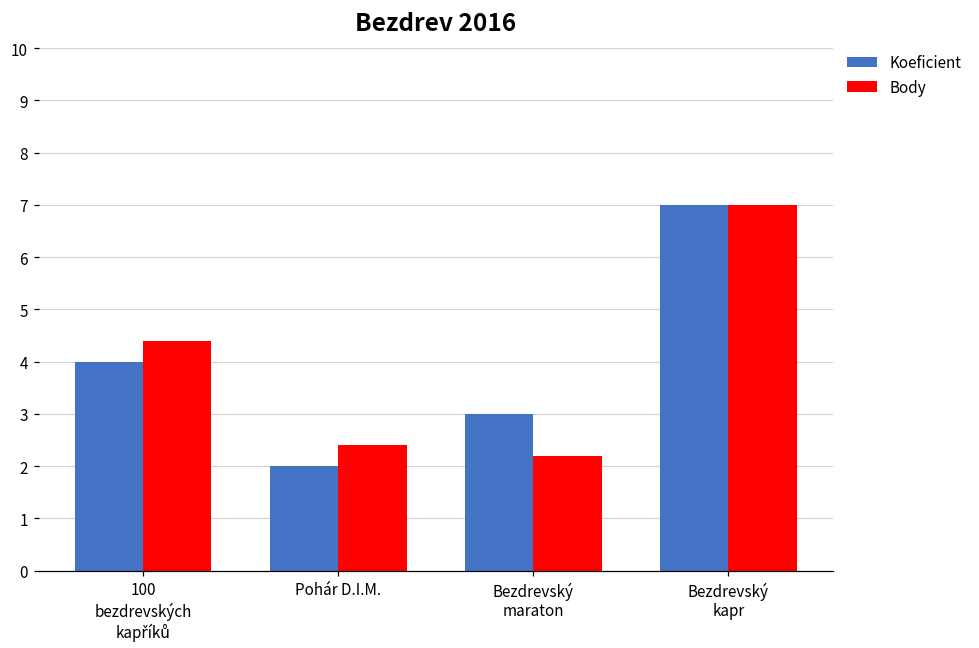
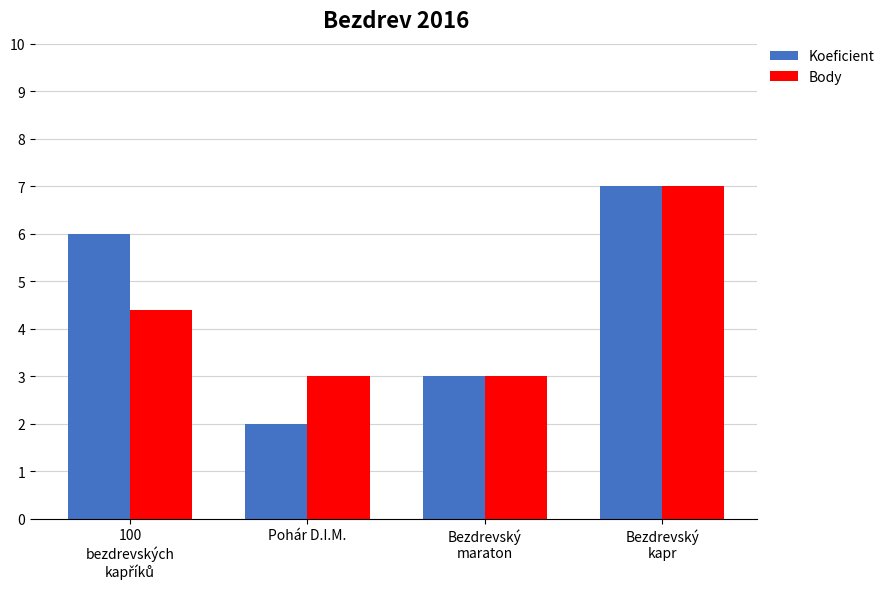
Koeficient, 100 bezdrevských kapříků: 4 -> 6
Body, Pohár D.I.M.: 2.4 -> 3.0
Body, Bezdrevský maraton: 2.2 -> 3.0
